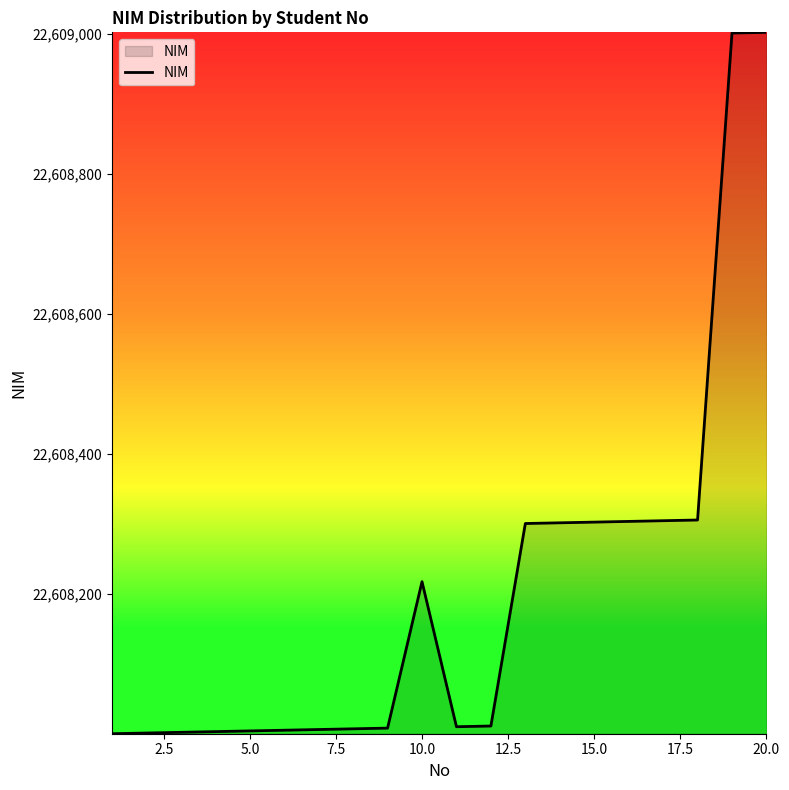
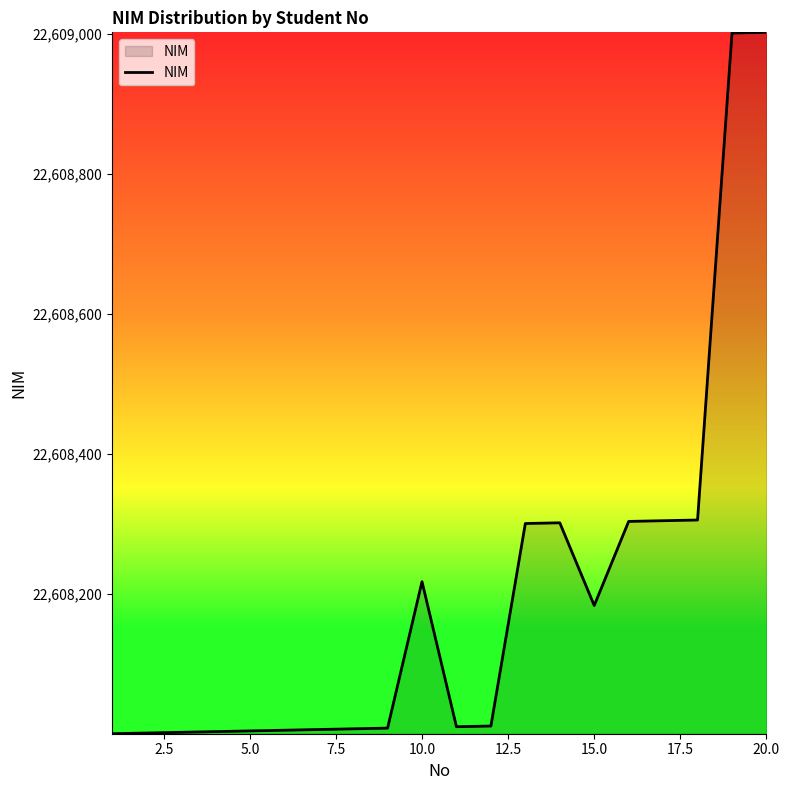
15.0: 22,608,300 -> 22,608,180
